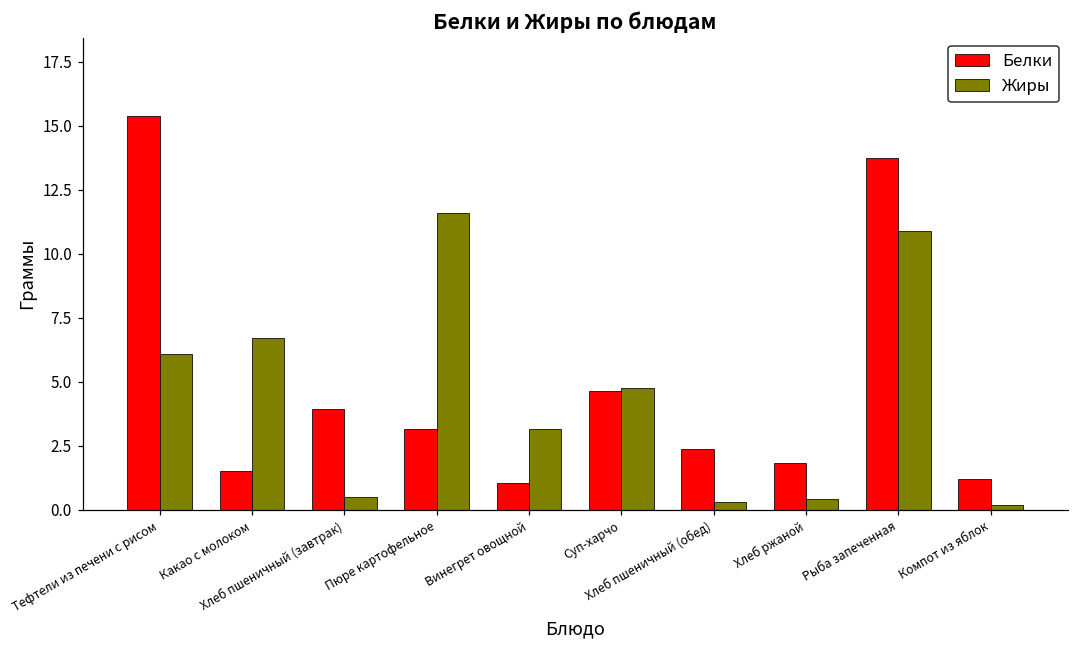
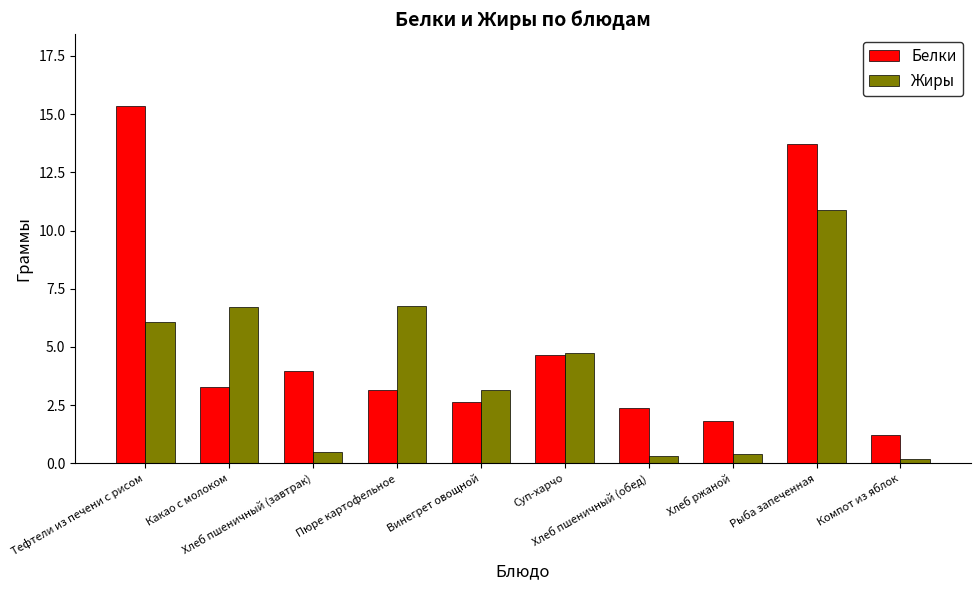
Белки, Какао с молоком: 1.5 -> 3.3
Жиры, Пюре картофельное: 11.6 -> 6.8
Белки, Винегрет овощной: 1.1 -> 2.6
